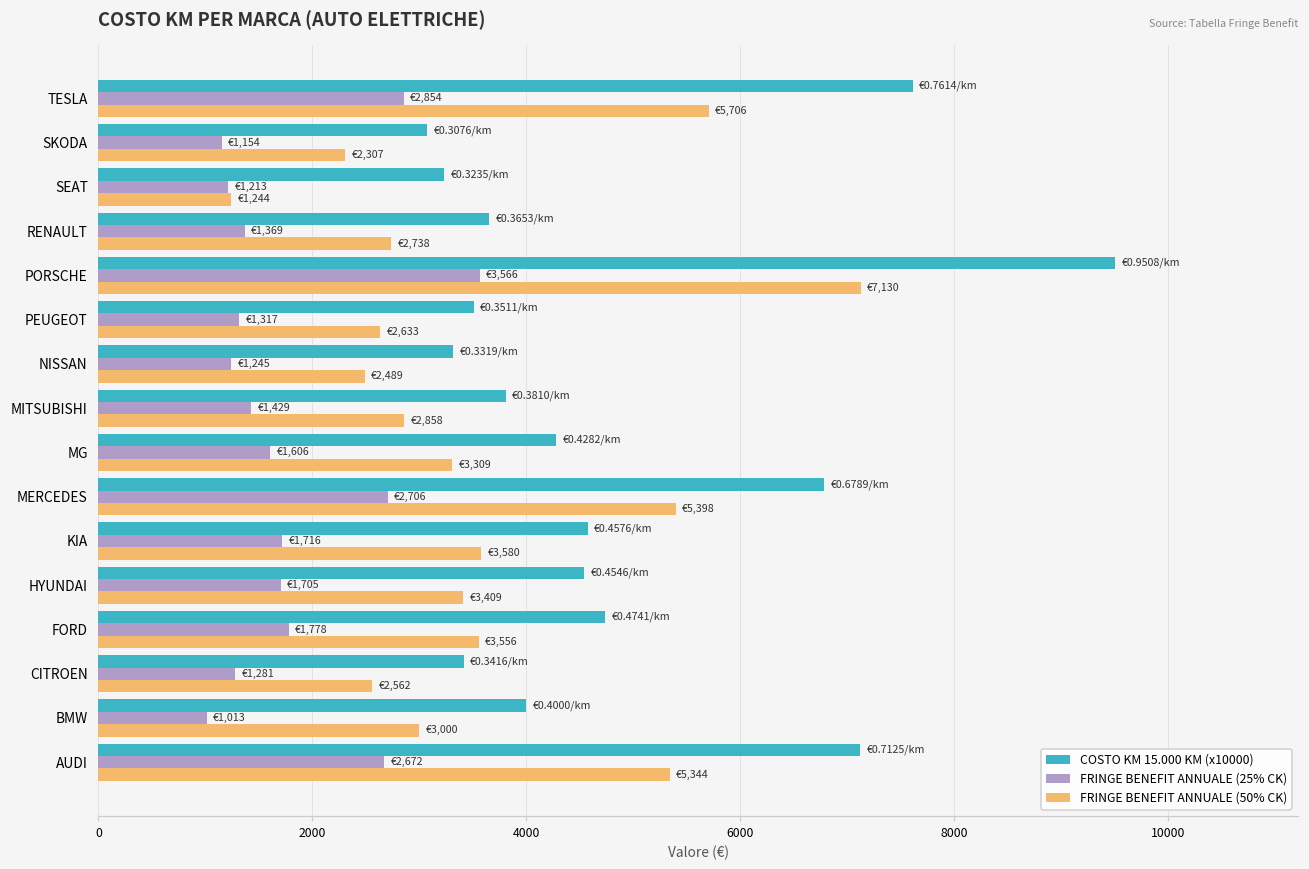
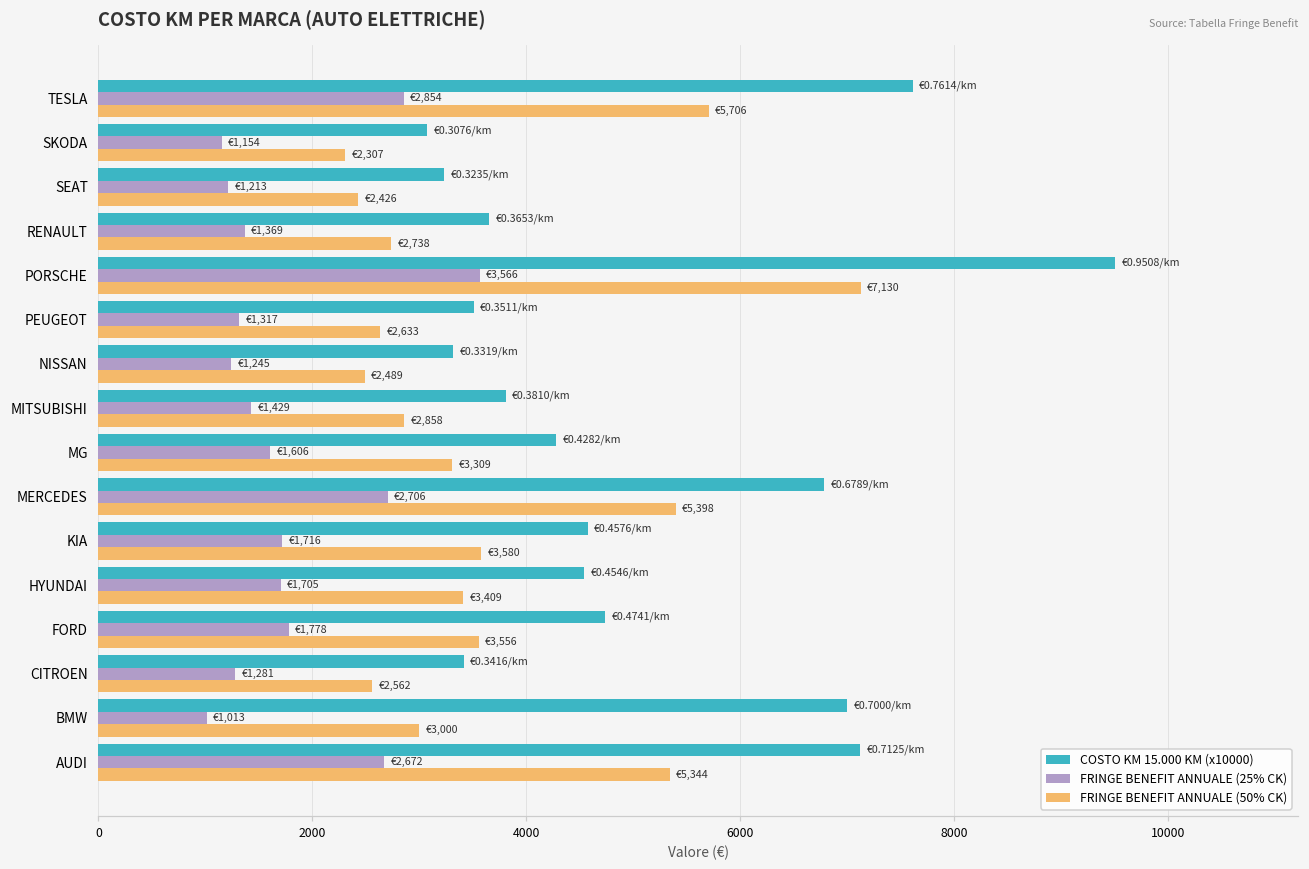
FRINGE BENEFIT ANNUALE (50% CK), SEAT: €1,244 -> €2,426
COSTO KM 15.000 KM (x10000), BMW: €0.4000/ -> €0.7000/
